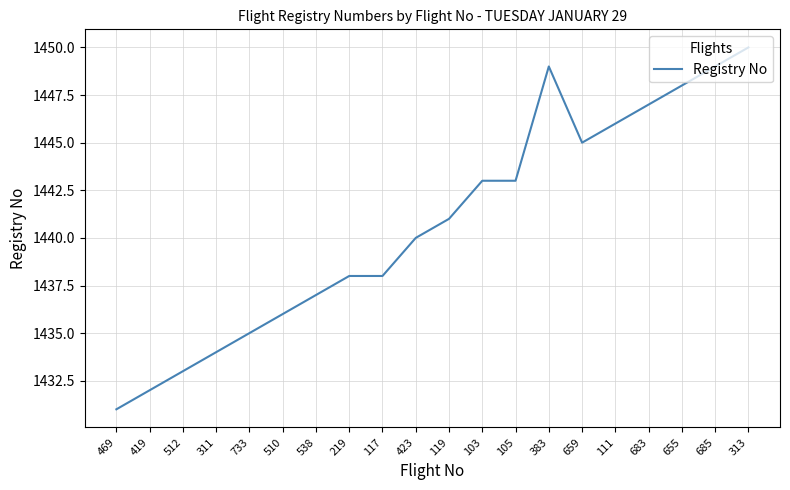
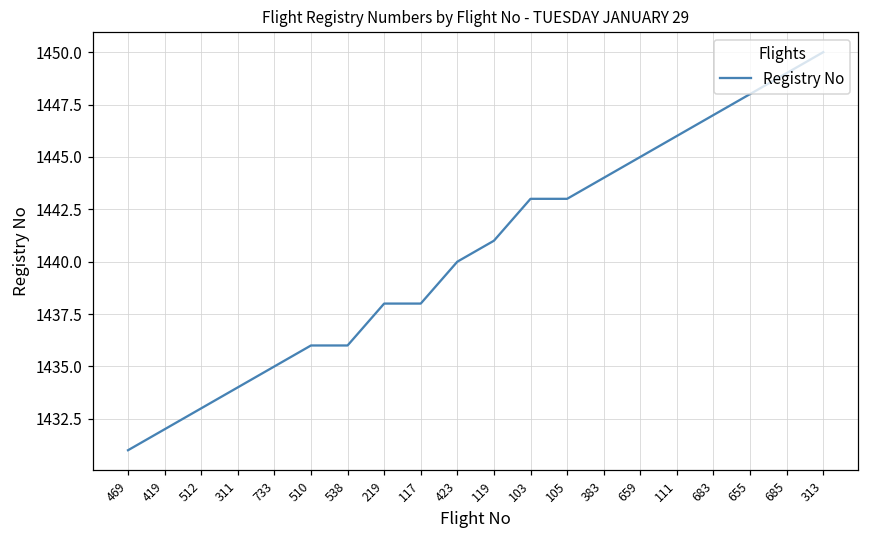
538: 1437 -> 1436
383: 1449 -> 1444
